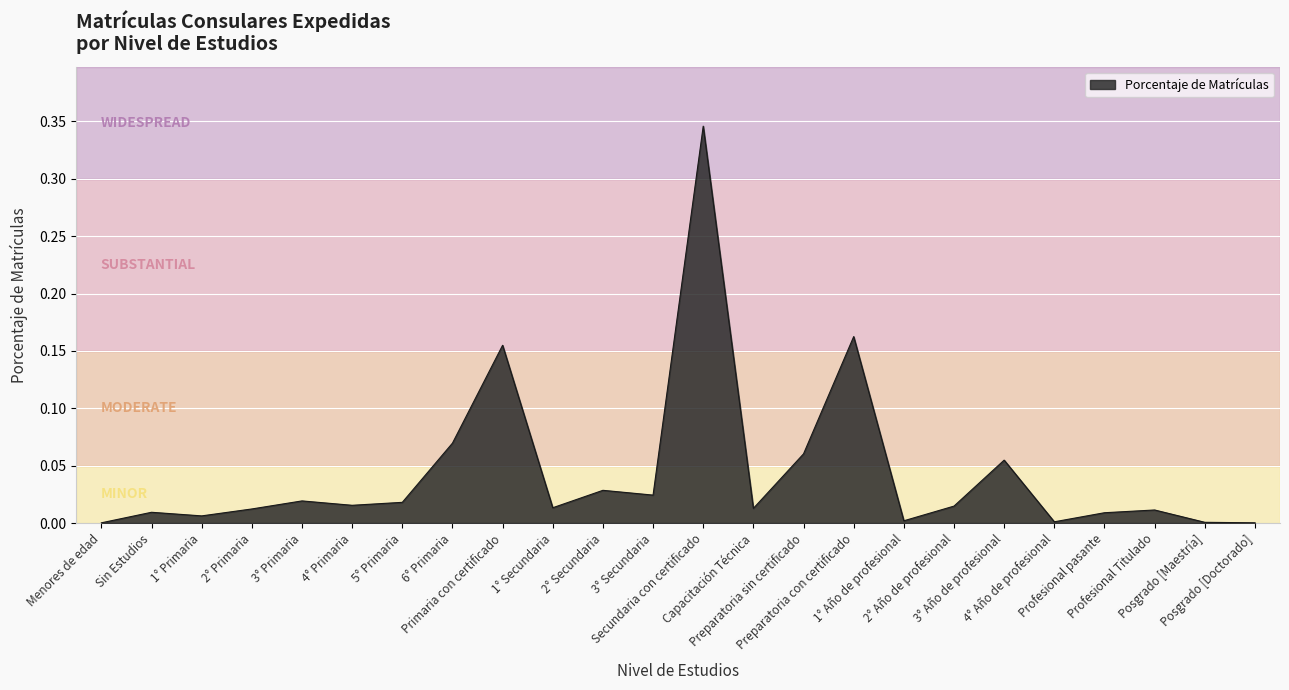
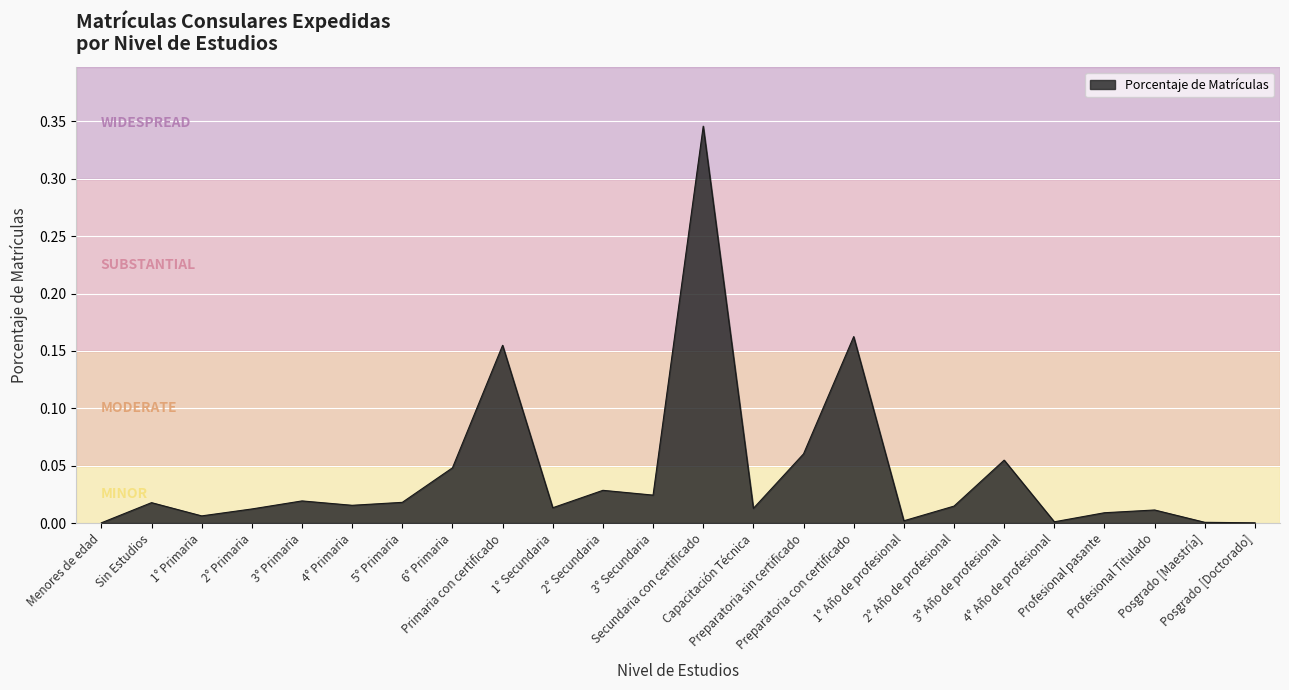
Sin Estudios: 0.009 -> 0.018
6° Primaria: 0.070 -> 0.048
